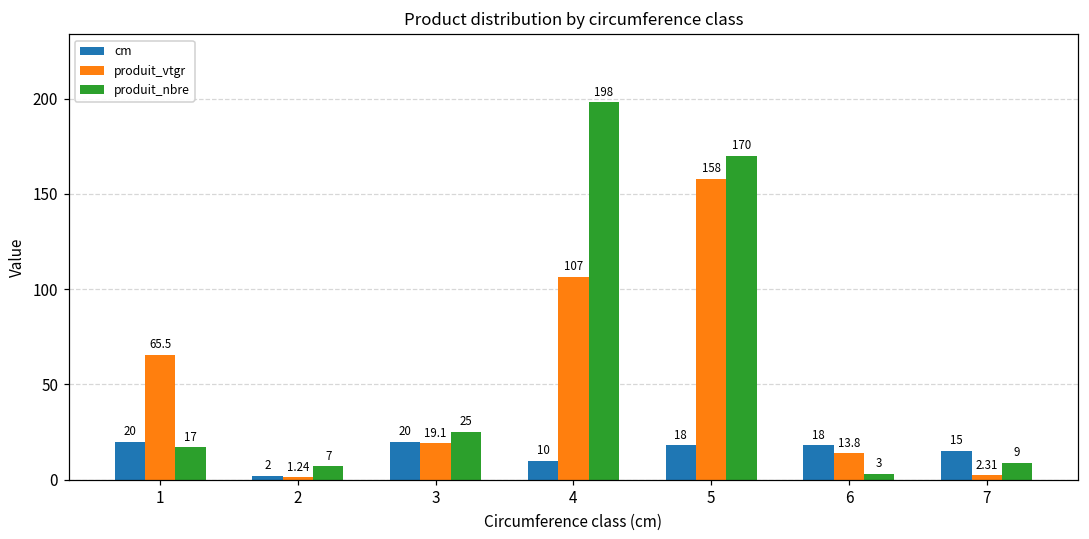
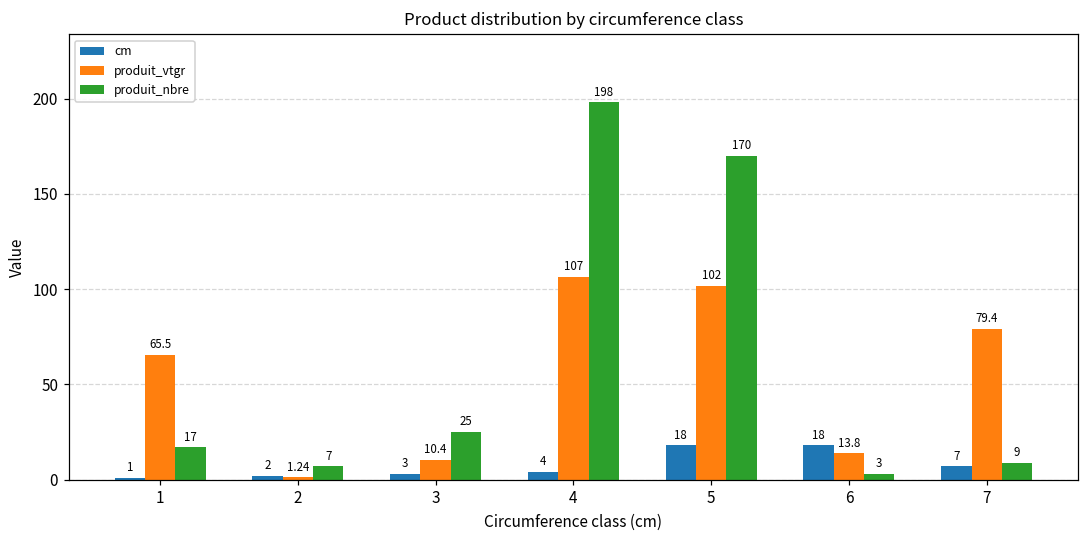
cm, 1: 20 -> 1
cm, 3: 20 -> 3
produit_vtgr, 3: 19.1 -> 10.4
cm, 4: 10 -> 4
produit_vtgr, 5: 158 -> 102
cm, 7: 15 -> 7
produit_vtgr, 7: 2.31 -> 79.4
